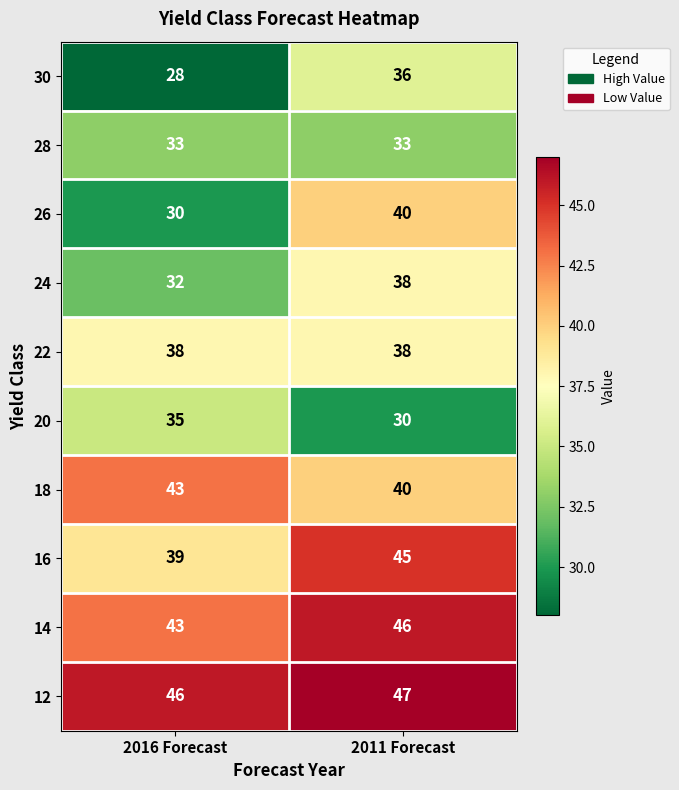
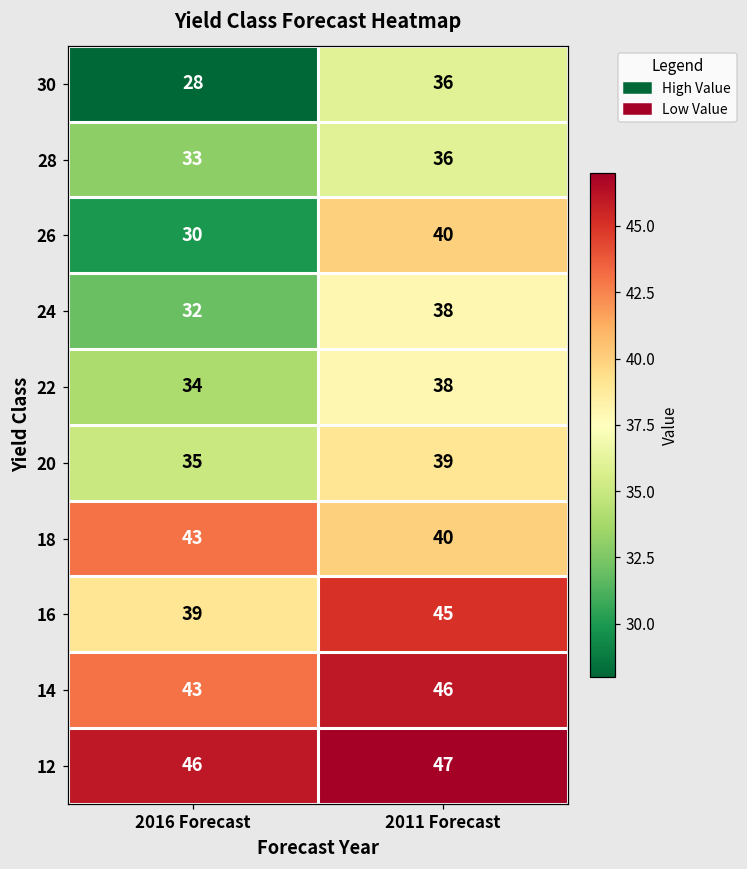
28, 2011 Forecast: 33 -> 36
22, 2016 Forecast: 38 -> 34
20, 2011 Forecast: 30 -> 39
